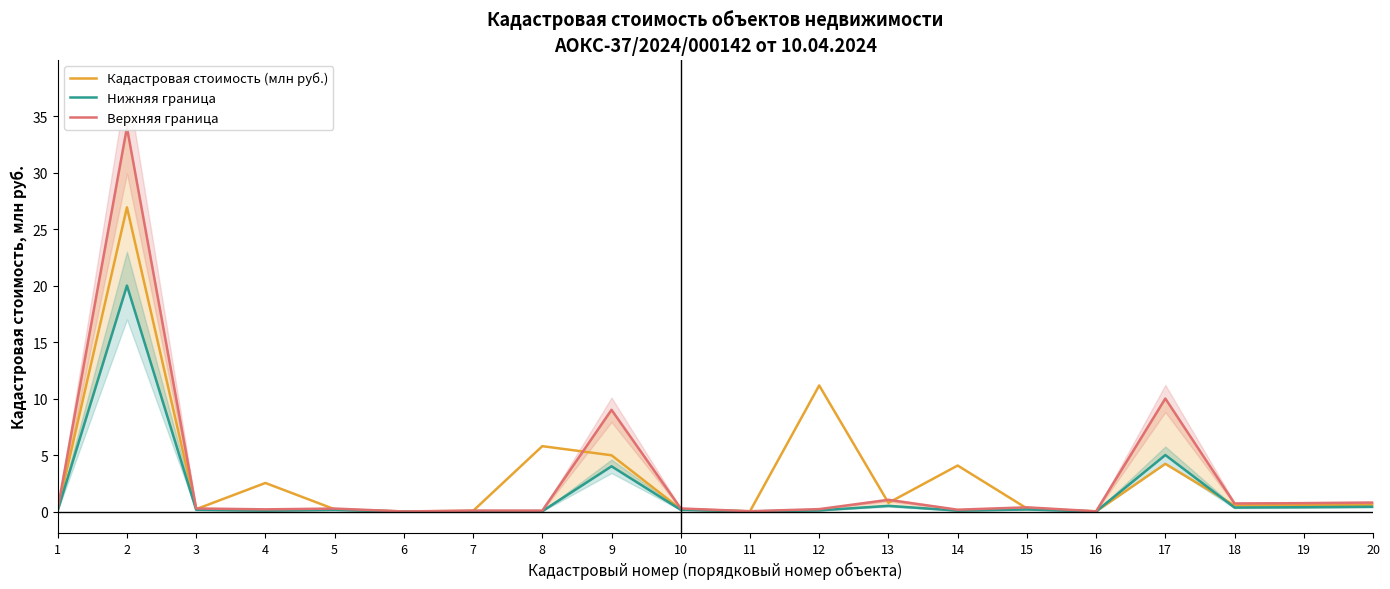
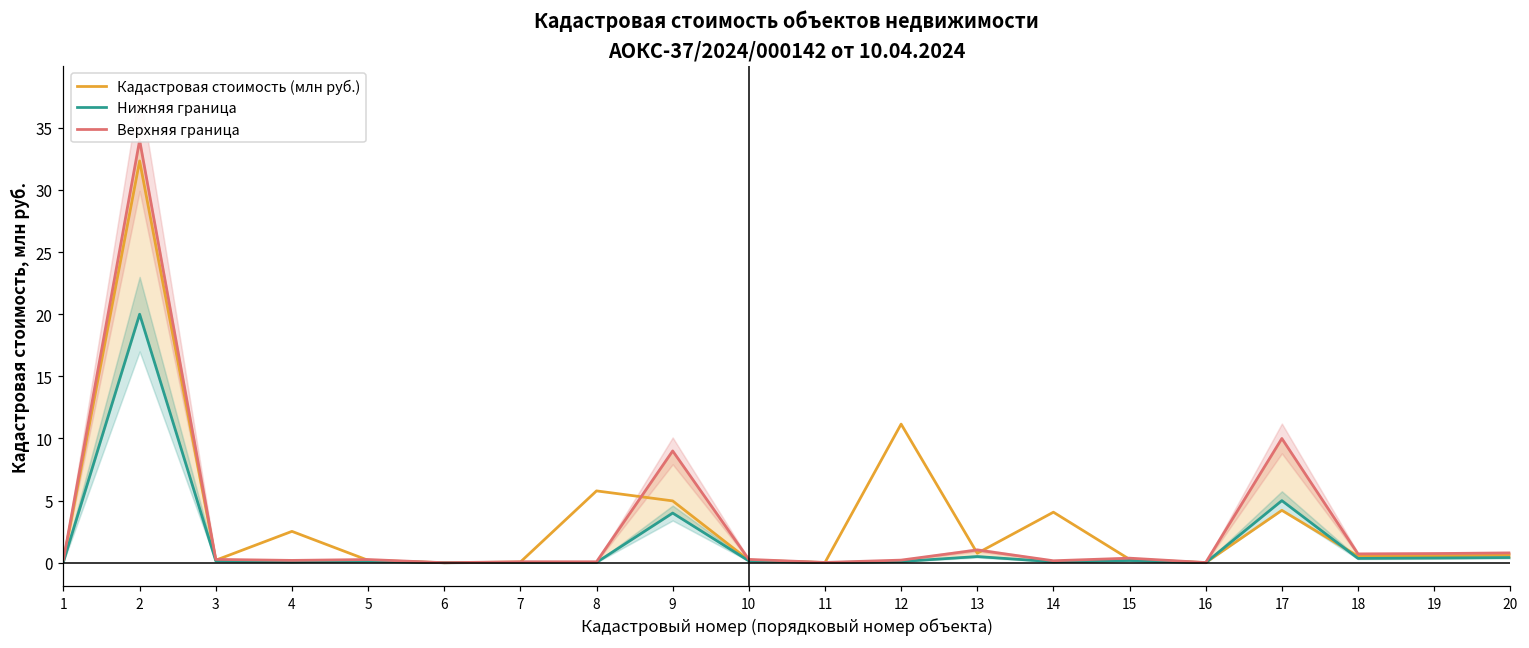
Кадастровая стоимость (млн руб.), 2: 26.9 -> 32.3
